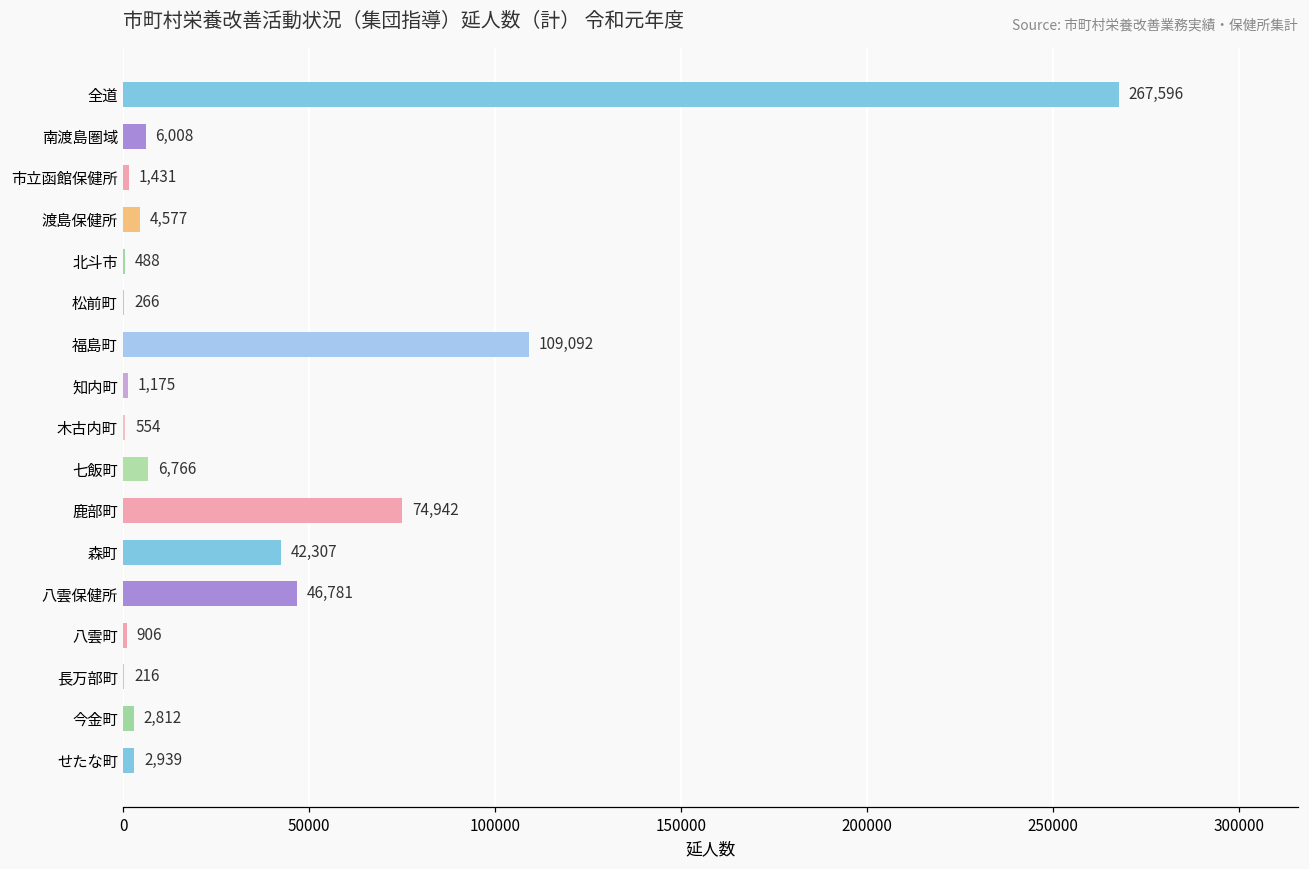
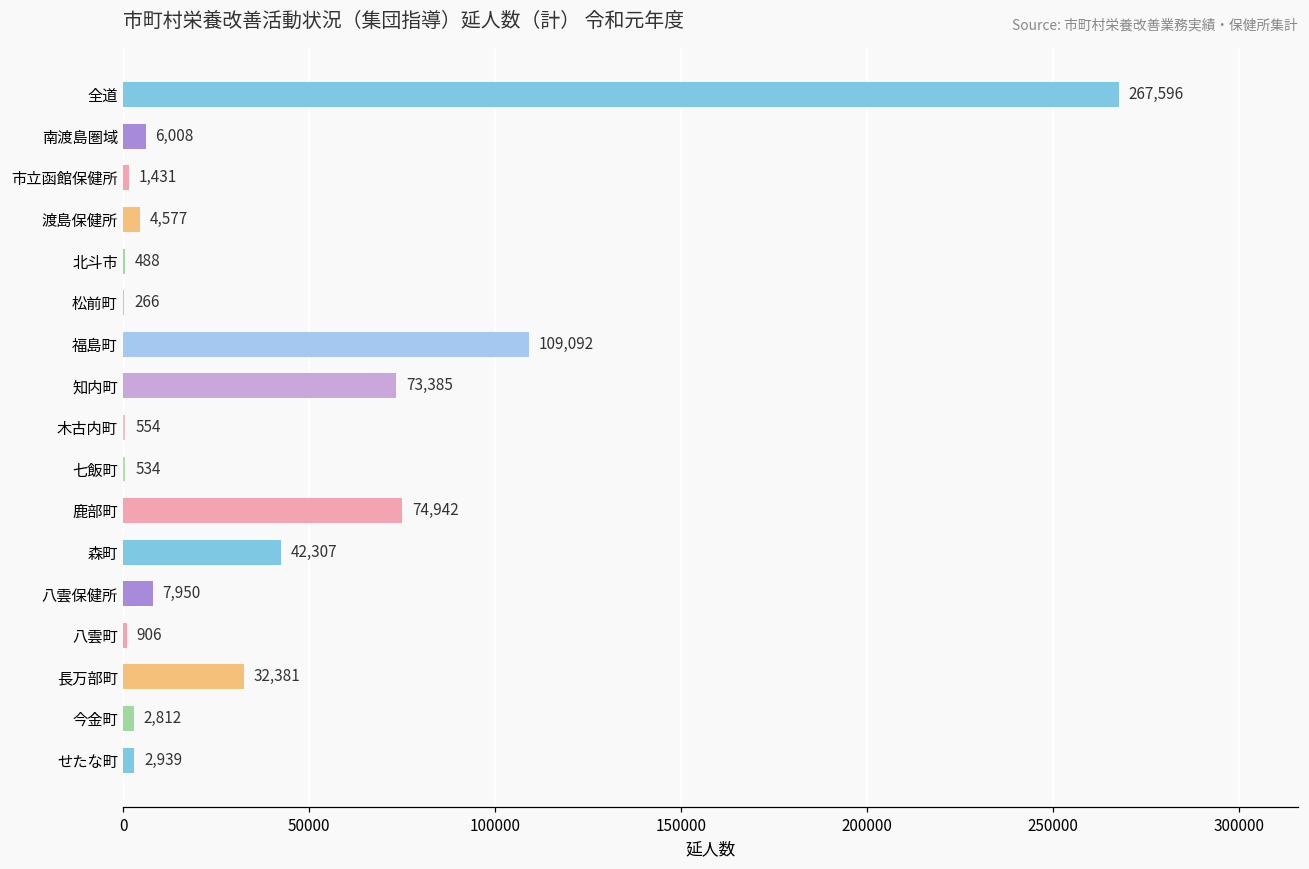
知内町: 1,175 -> 73,385
七飯町: 6,766 -> 534
八雲保健所: 46,781 -> 7,950
長万部町: 216 -> 32,381
